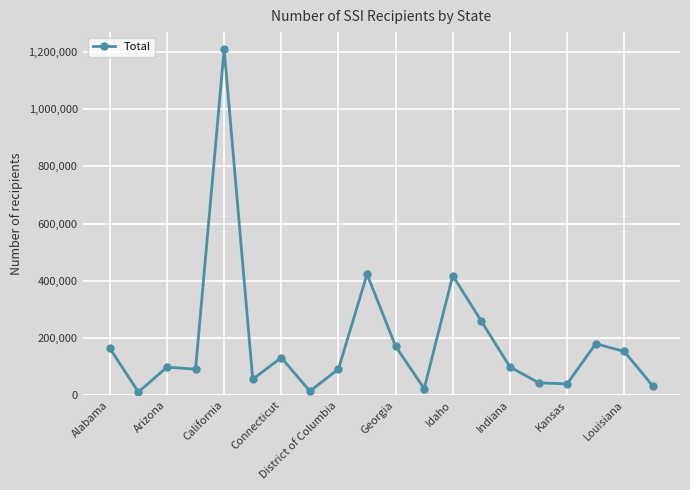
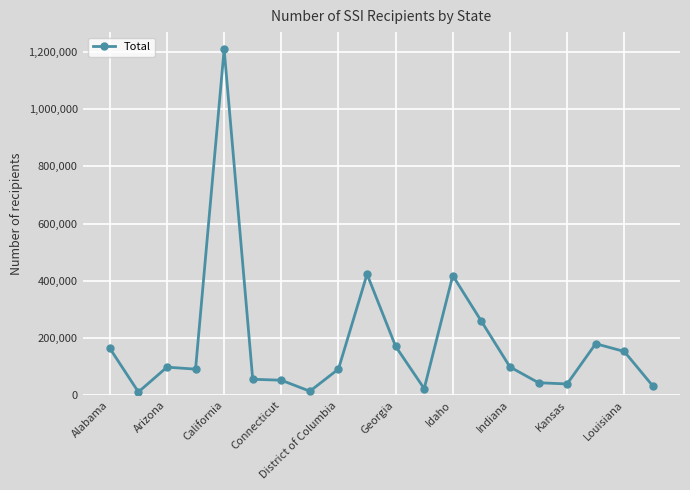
Connecticut: 130,000 -> 50,000
